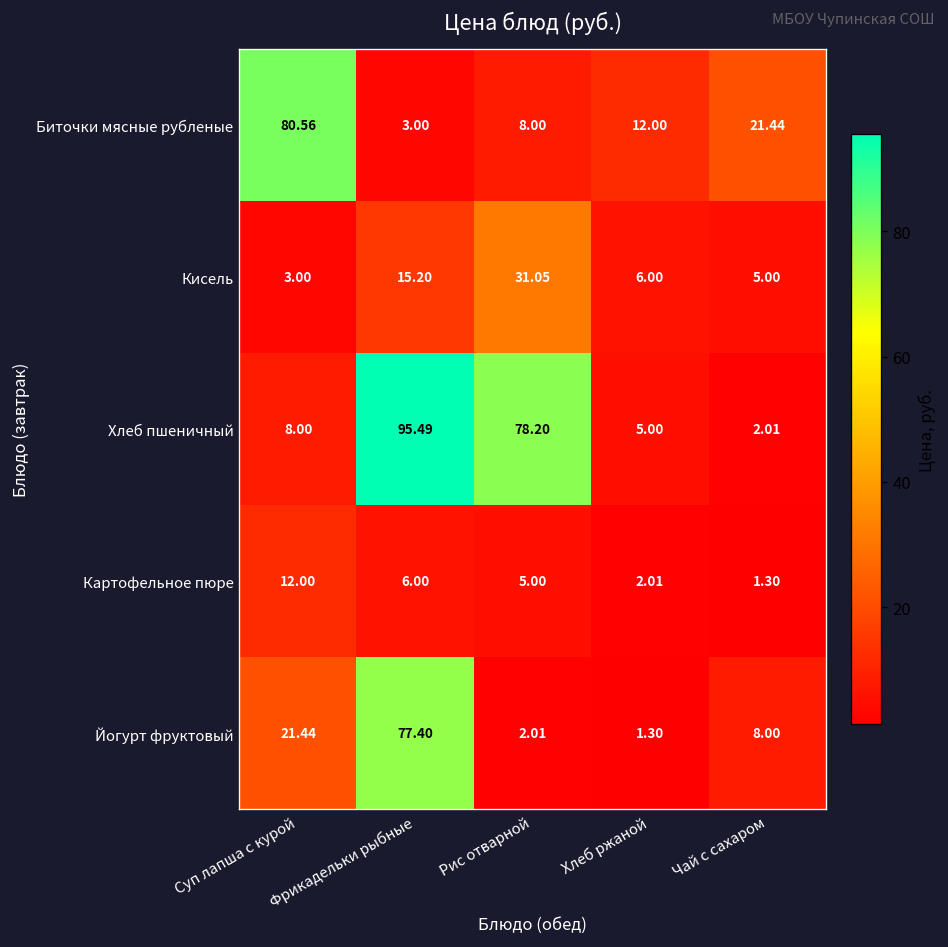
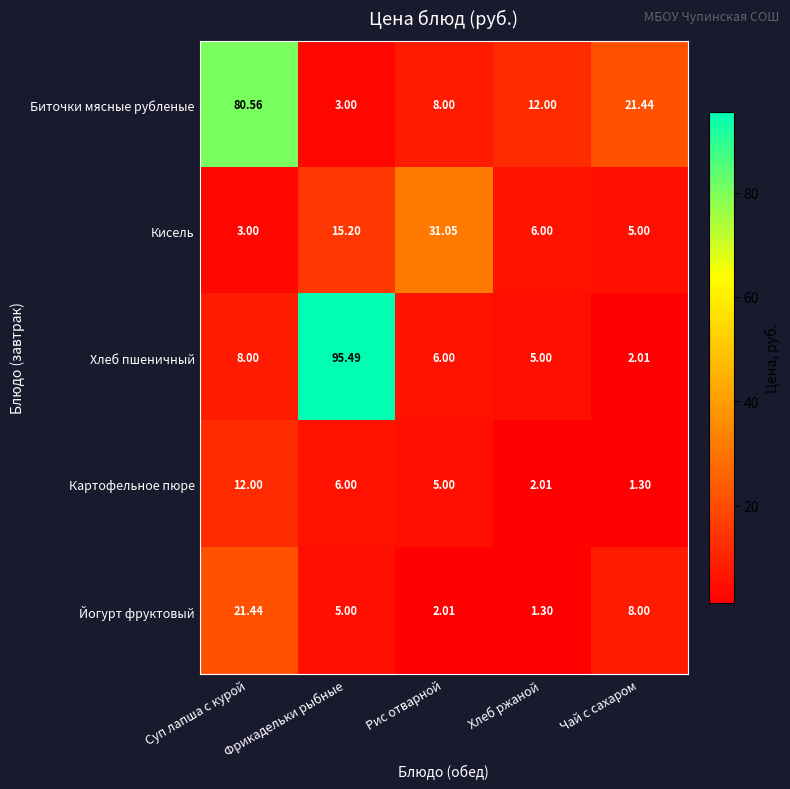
Хлеб пшеничный, Рис отварной: 78.20 -> 6.00
Йогурт фруктовый, Фрикадельки рыбные: 77.40 -> 5.00
